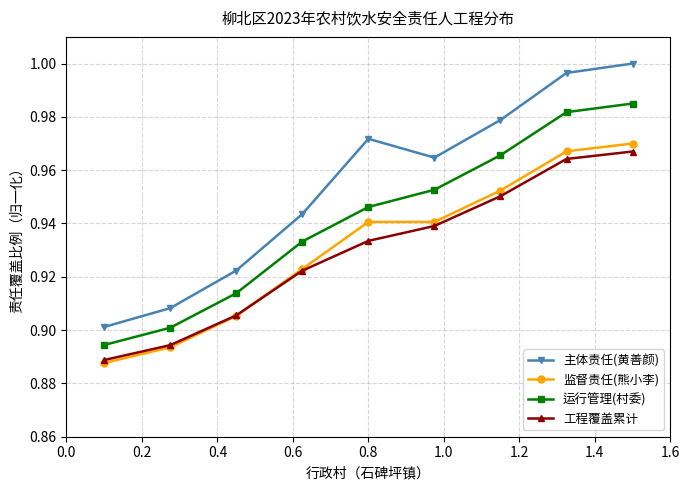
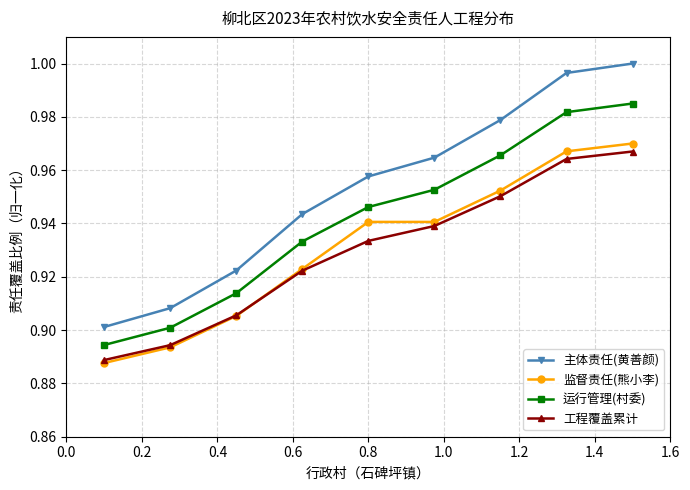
主体责任(黄善颜), 0.8: 0.972 -> 0.958
